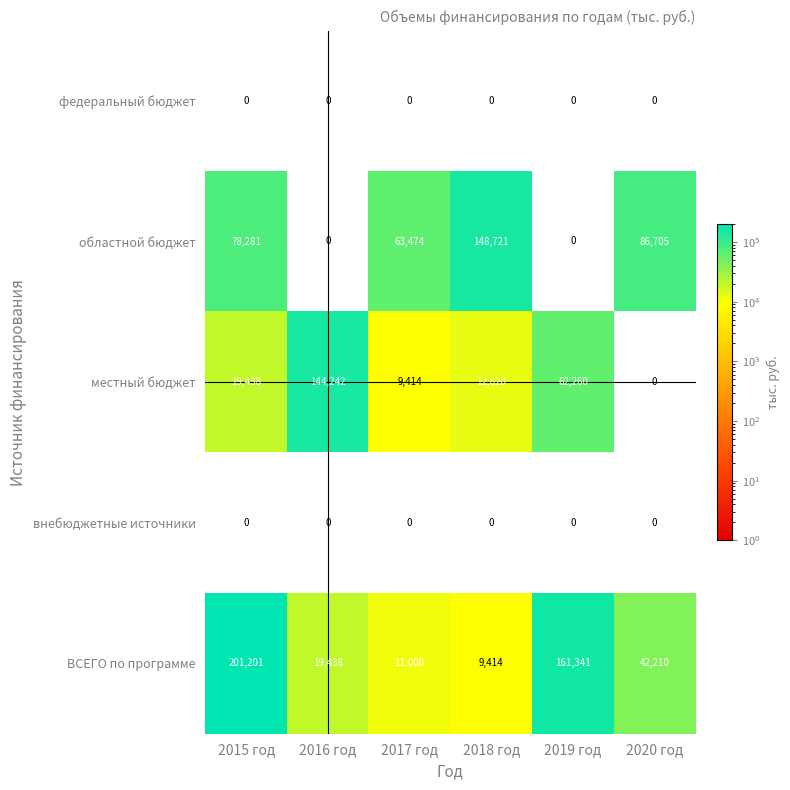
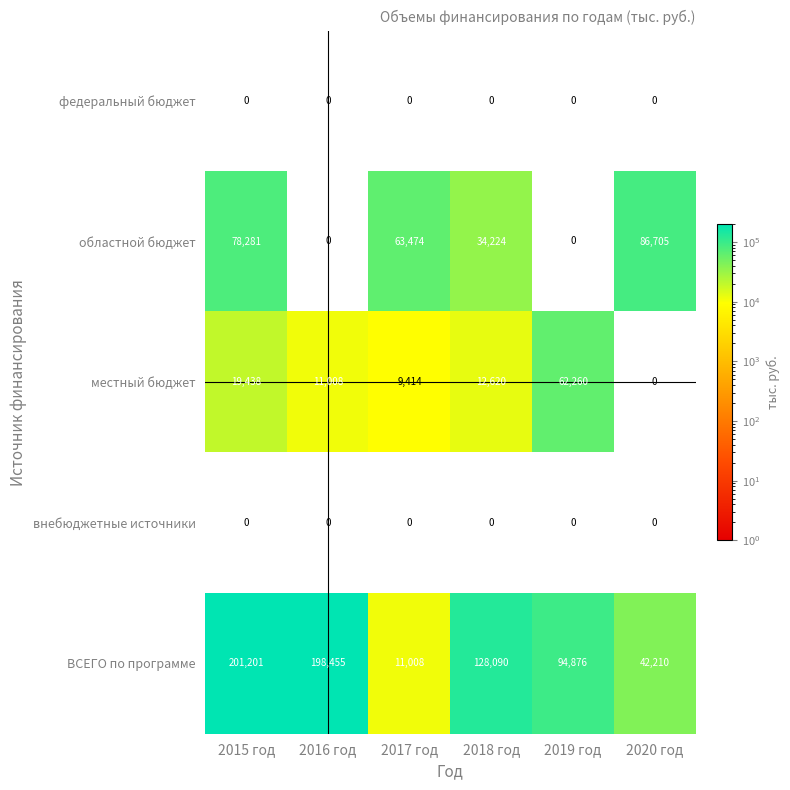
областной бюджет, 2018 год: 148,721 -> 34,224
местный бюджет, 2016 год: 144,242 -> 11,008
ВСЕГО по программе, 2016 год: 19,438 -> 198,455
ВСЕГО по программе, 2018 год: 9,414 -> 128,090
ВСЕГО по программе, 2019 год: 161,341 -> 94,876
